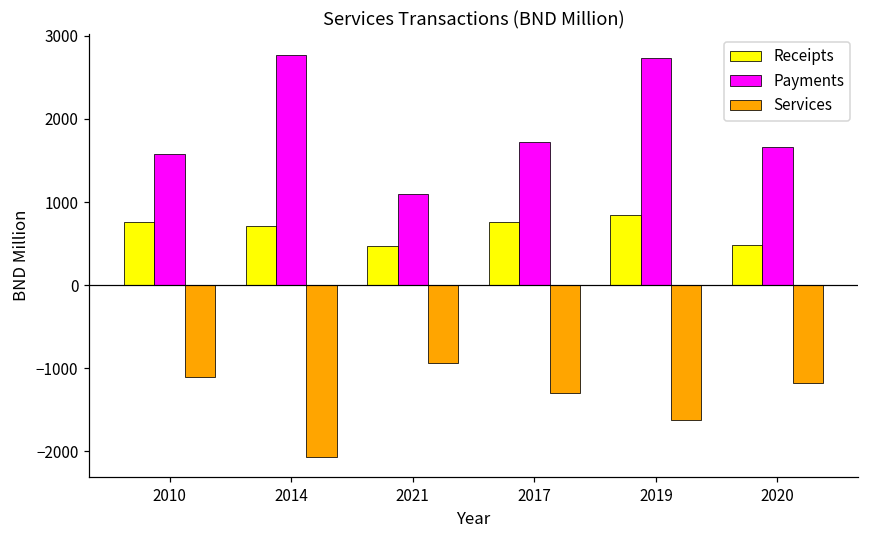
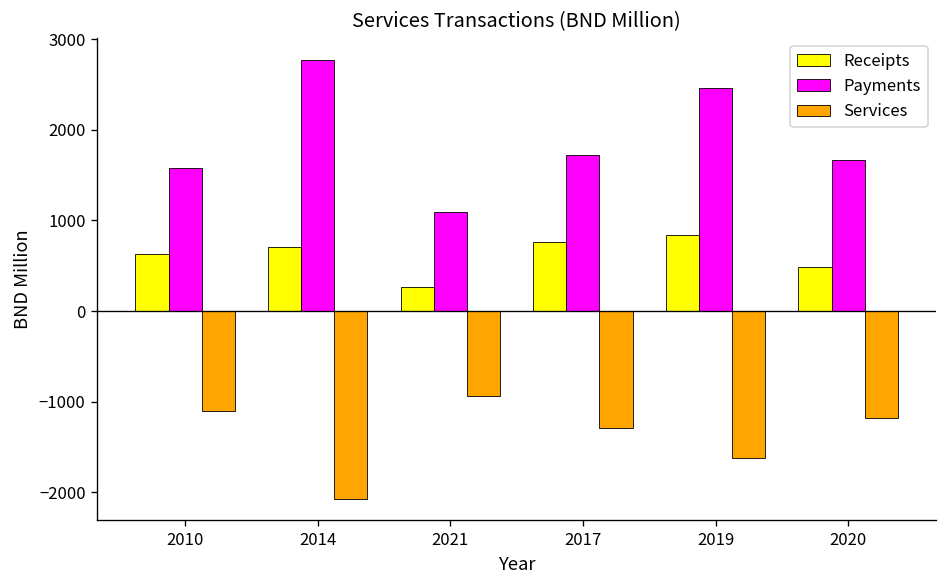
Receipts, 2010: 800 -> 600
Receipts, 2021: 500 -> 300
Payments, 2019: 2700 -> 2500
